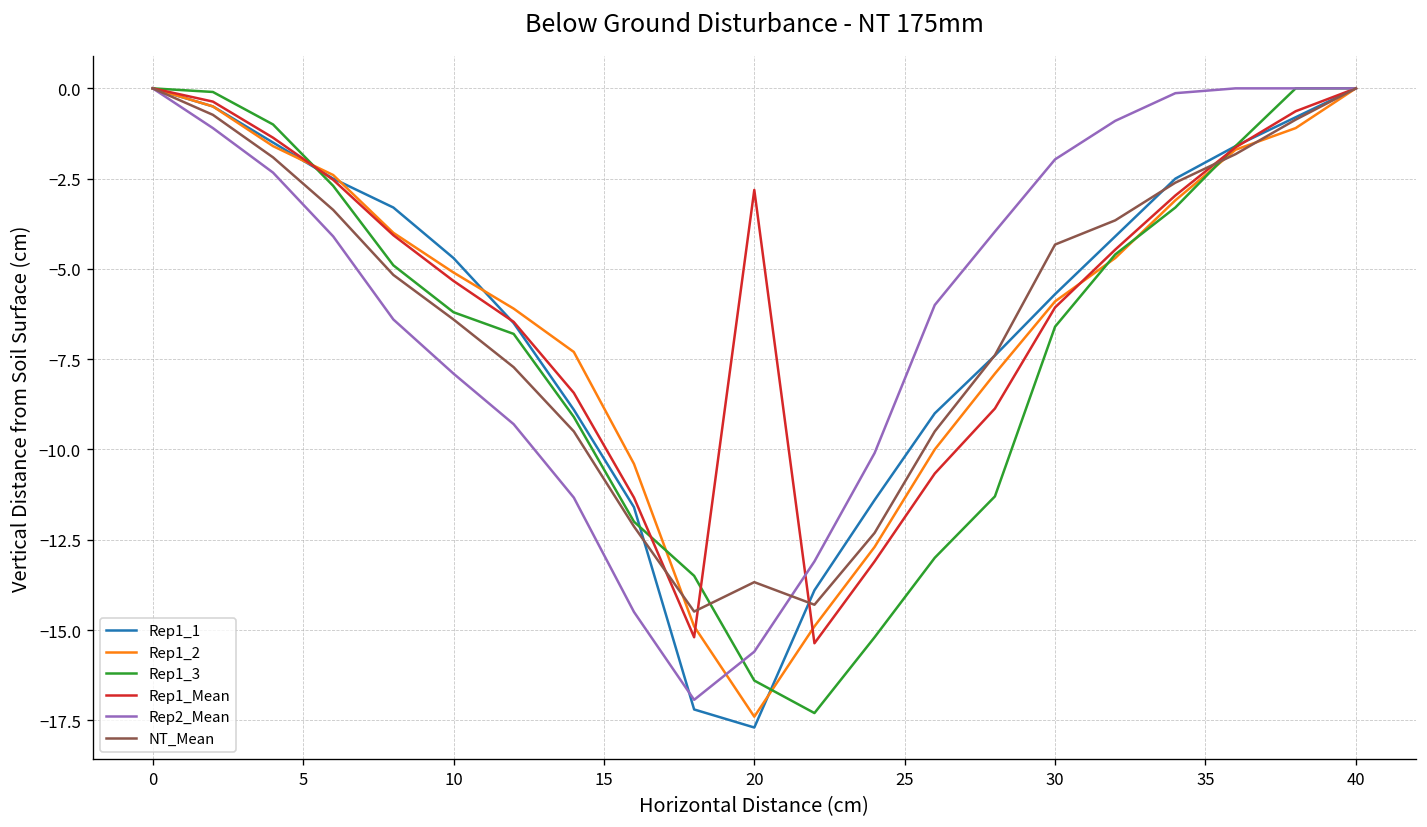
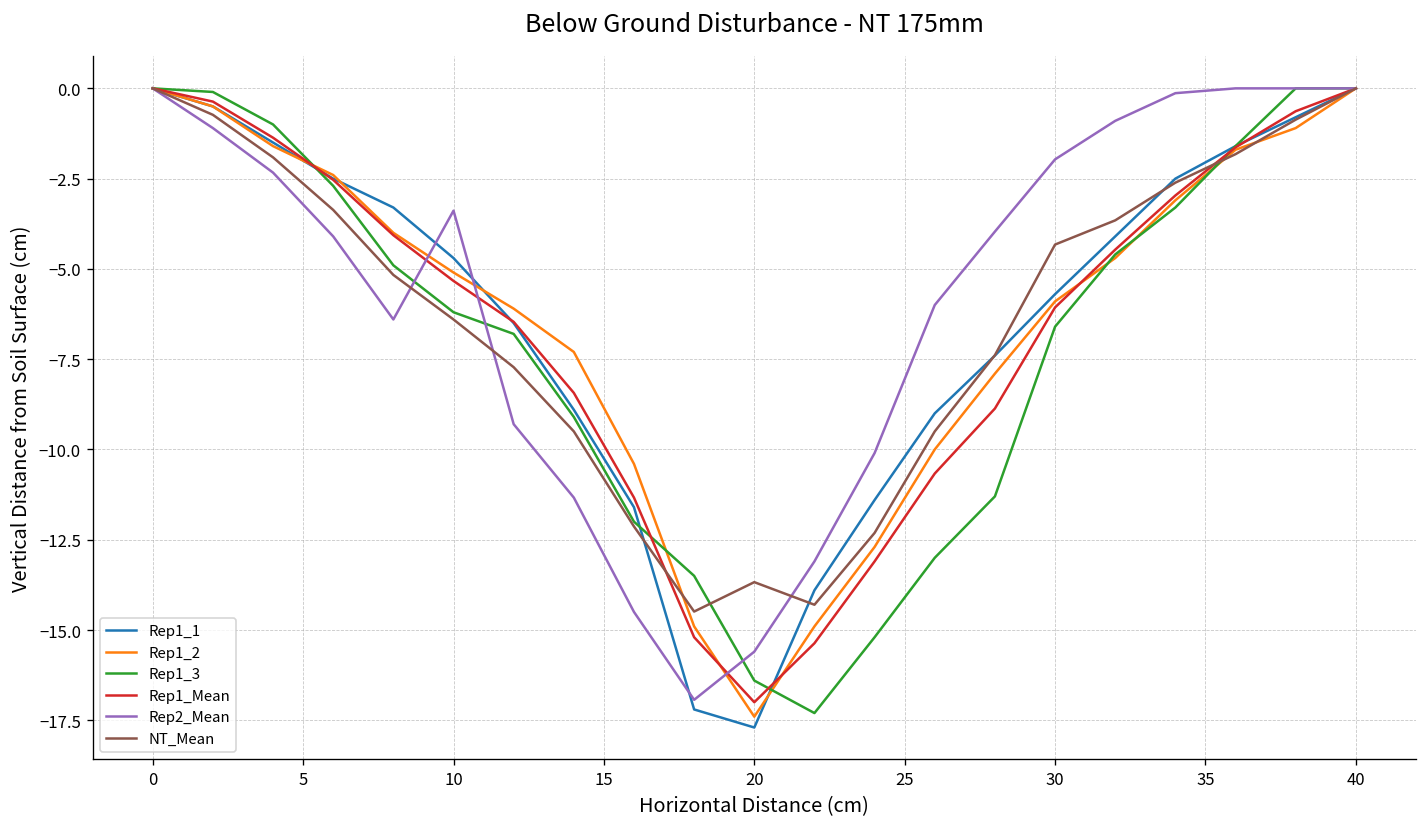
Rep2_Mean, 10: -7.9 -> -3.4
Rep1_Mean, 20: -2.8 -> -17.0
